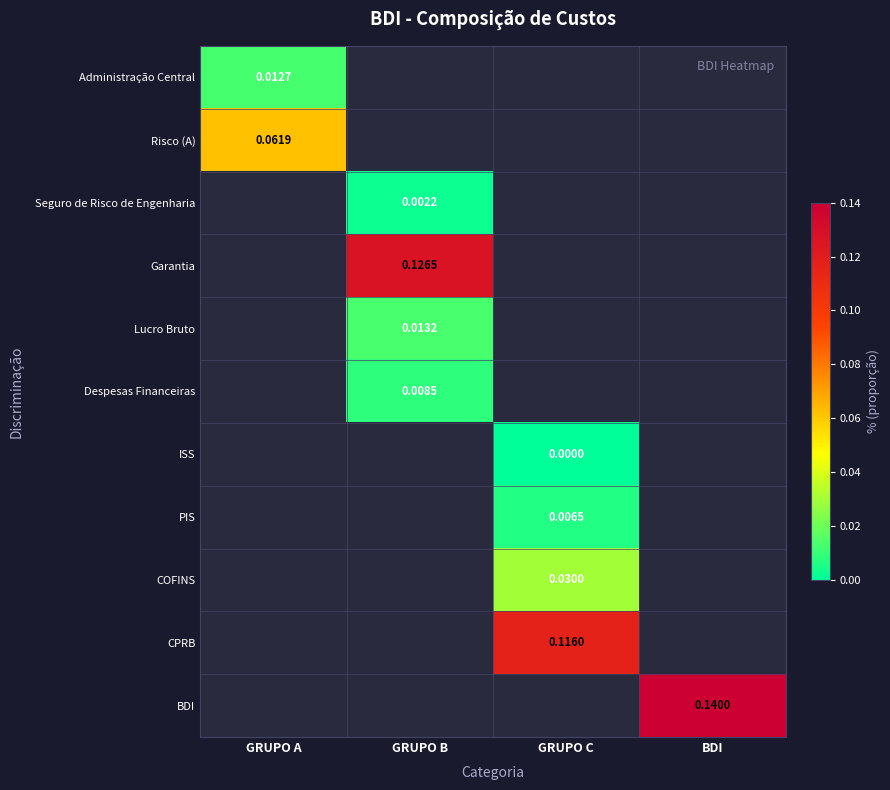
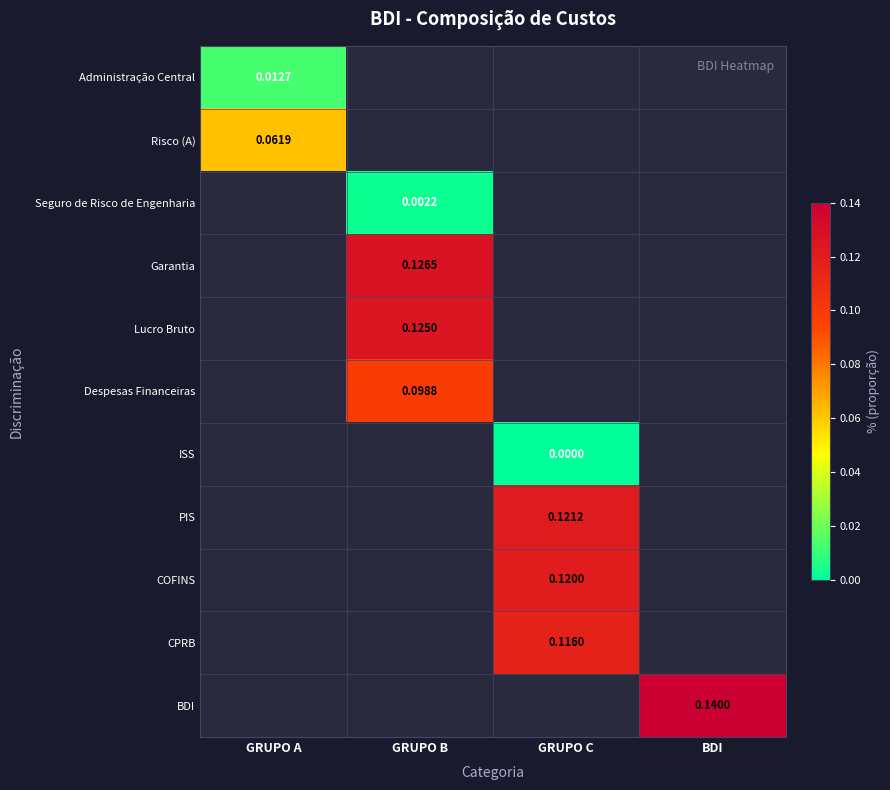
Lucro Bruto, GRUPO B: 0.0132 -> 0.1250
Despesas Financeiras, GRUPO B: 0.0085 -> 0.0988
PIS, GRUPO C: 0.0065 -> 0.1212
COFINS, GRUPO C: 0.0300 -> 0.1200
